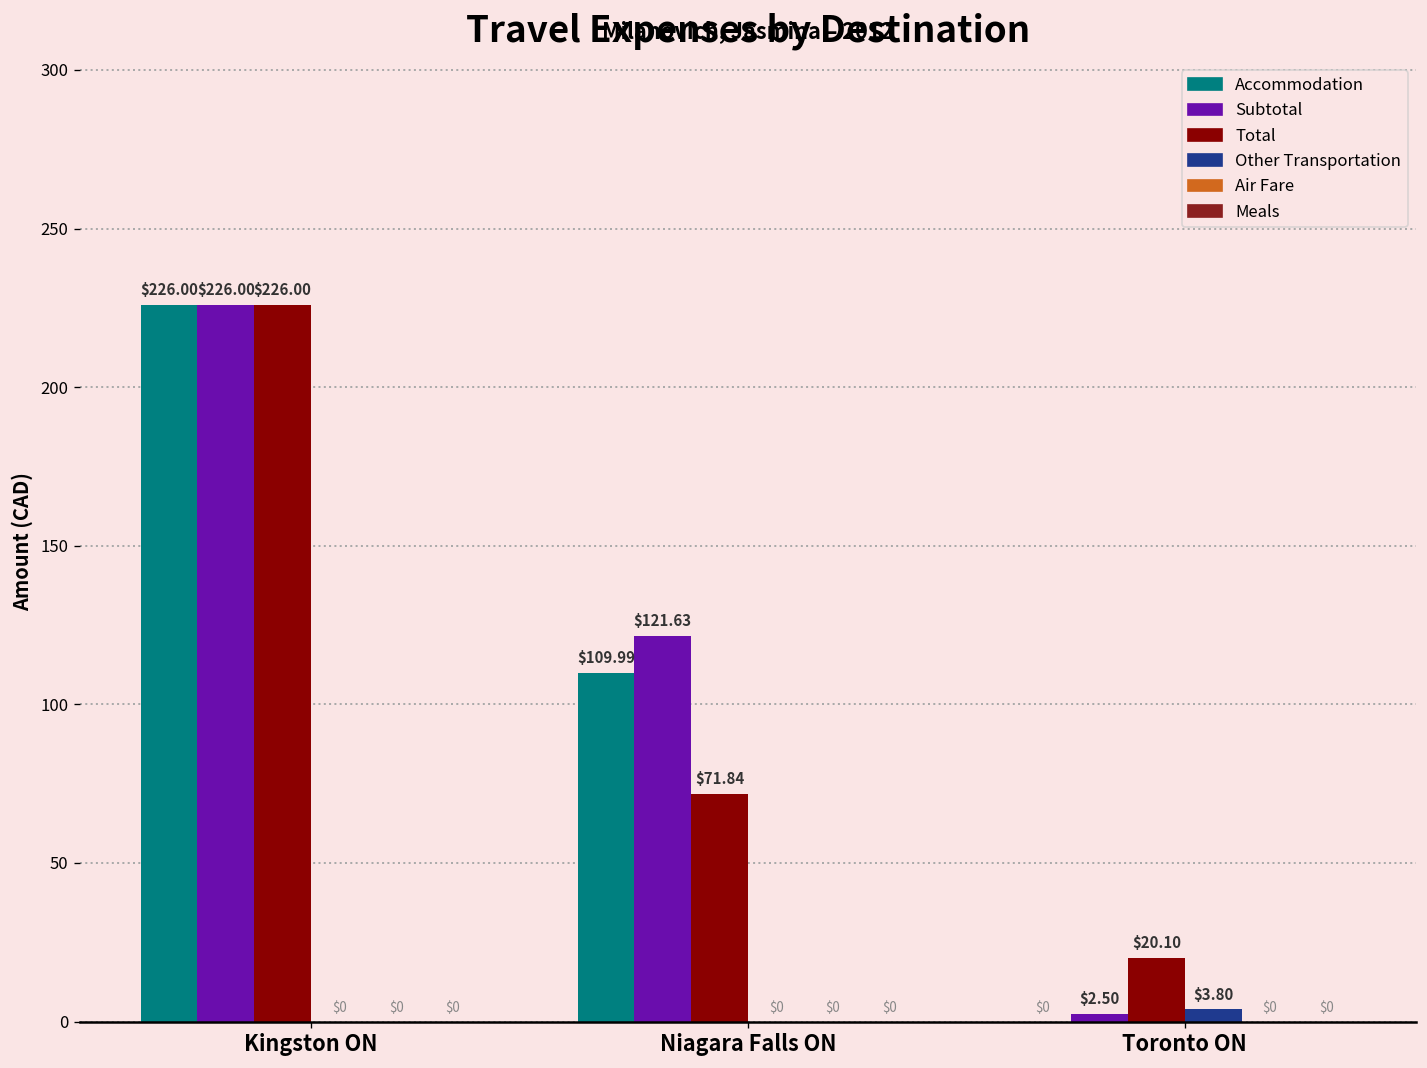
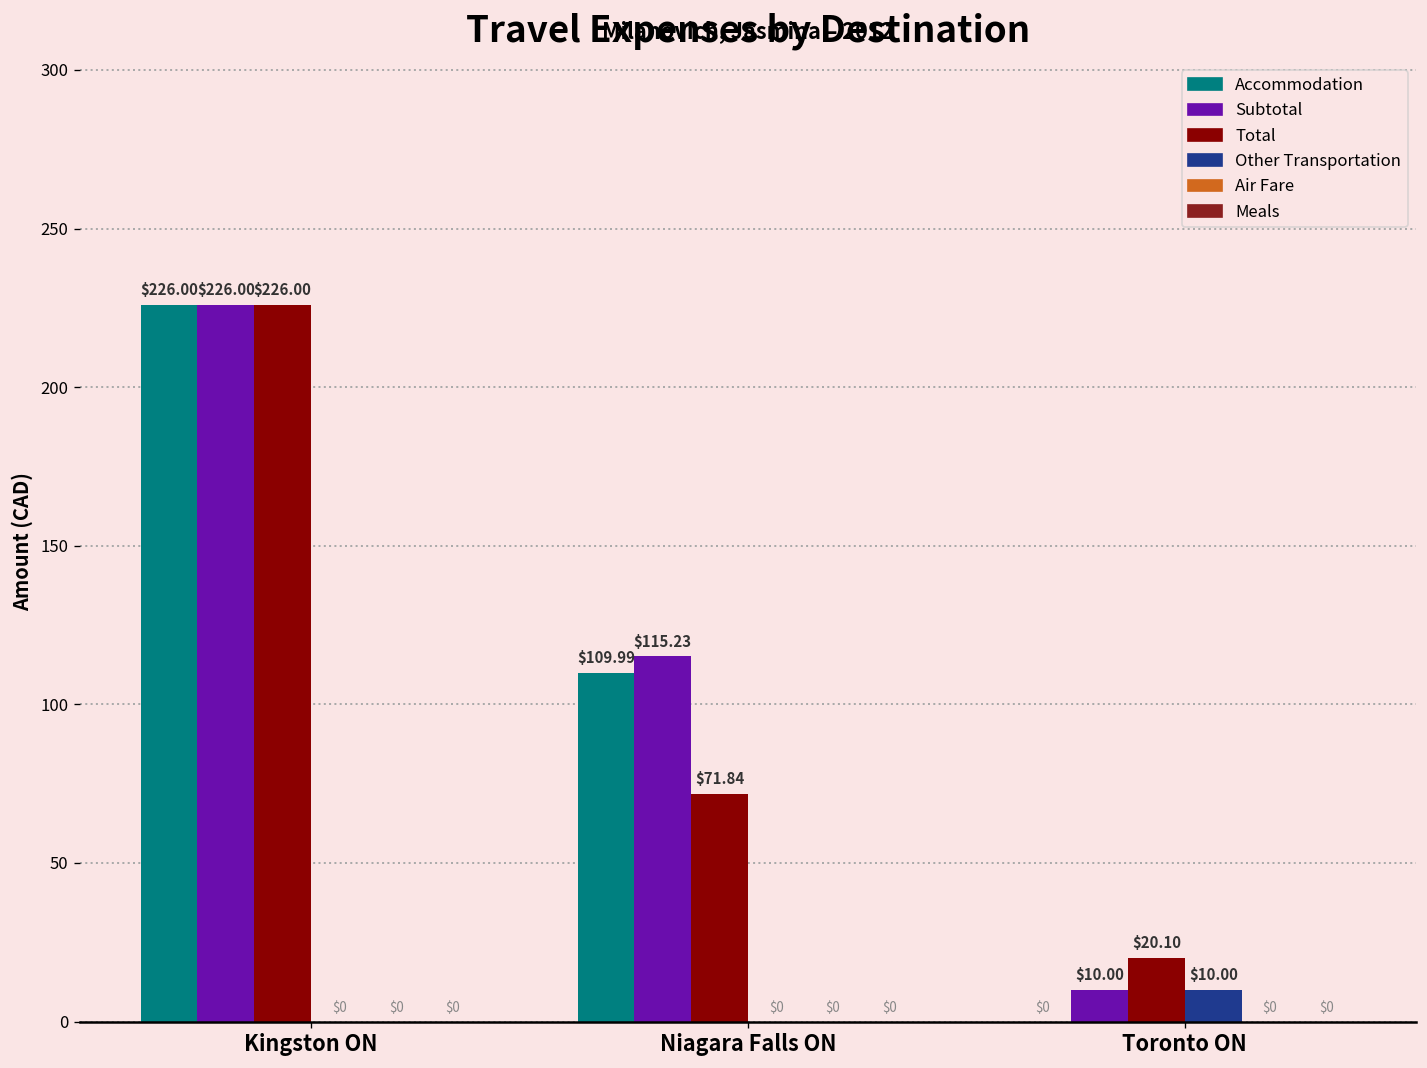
Subtotal, Niagara Falls ON: $121.63 -> $115.23
Subtotal, Toronto ON: $2.50 -> $10.00
Other Transportation, Toronto ON: $3.80 -> $10.00
